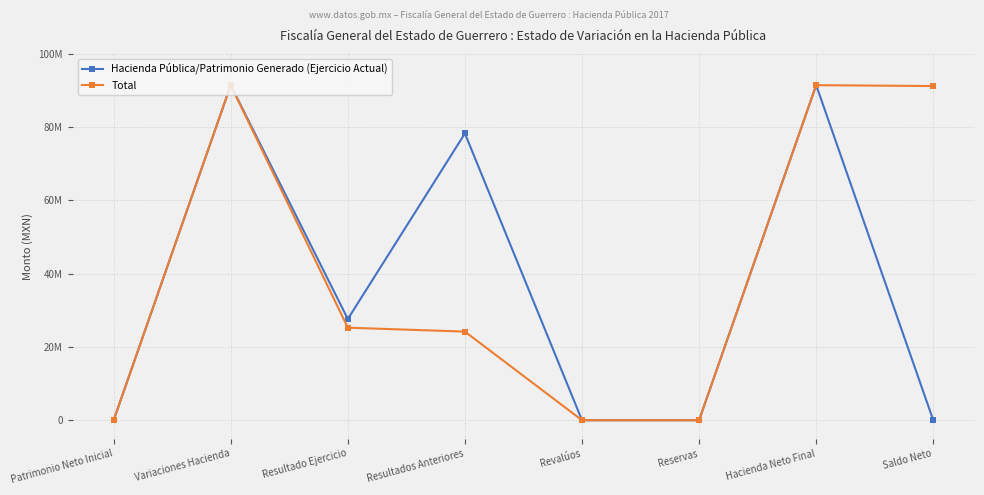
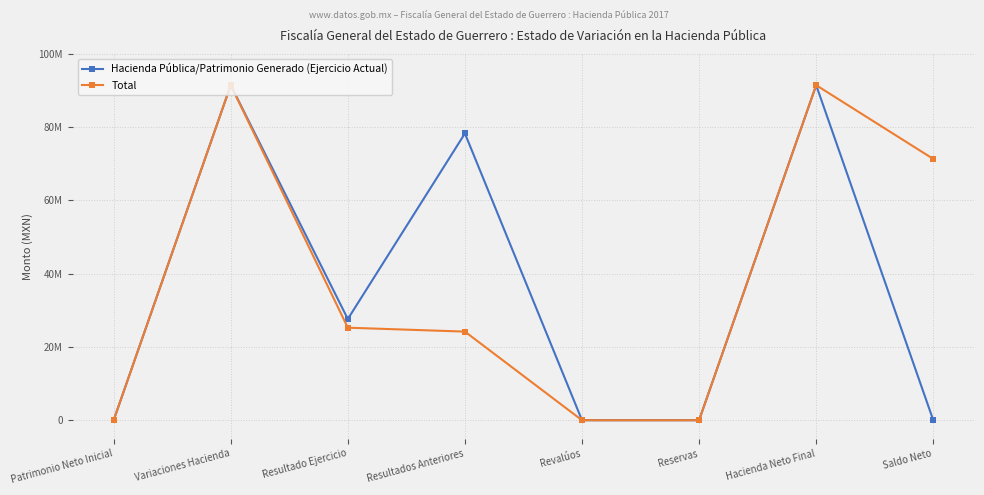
Total, Saldo Neto: 91000000 -> 71000000
